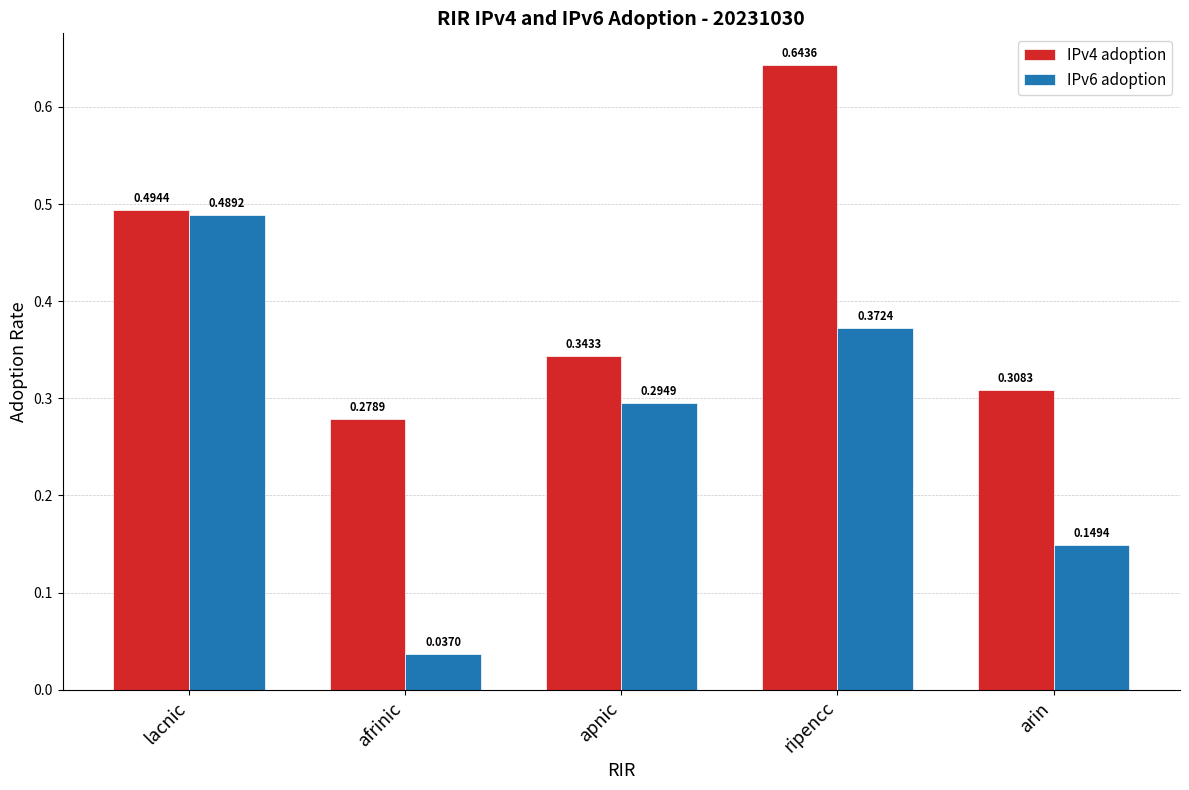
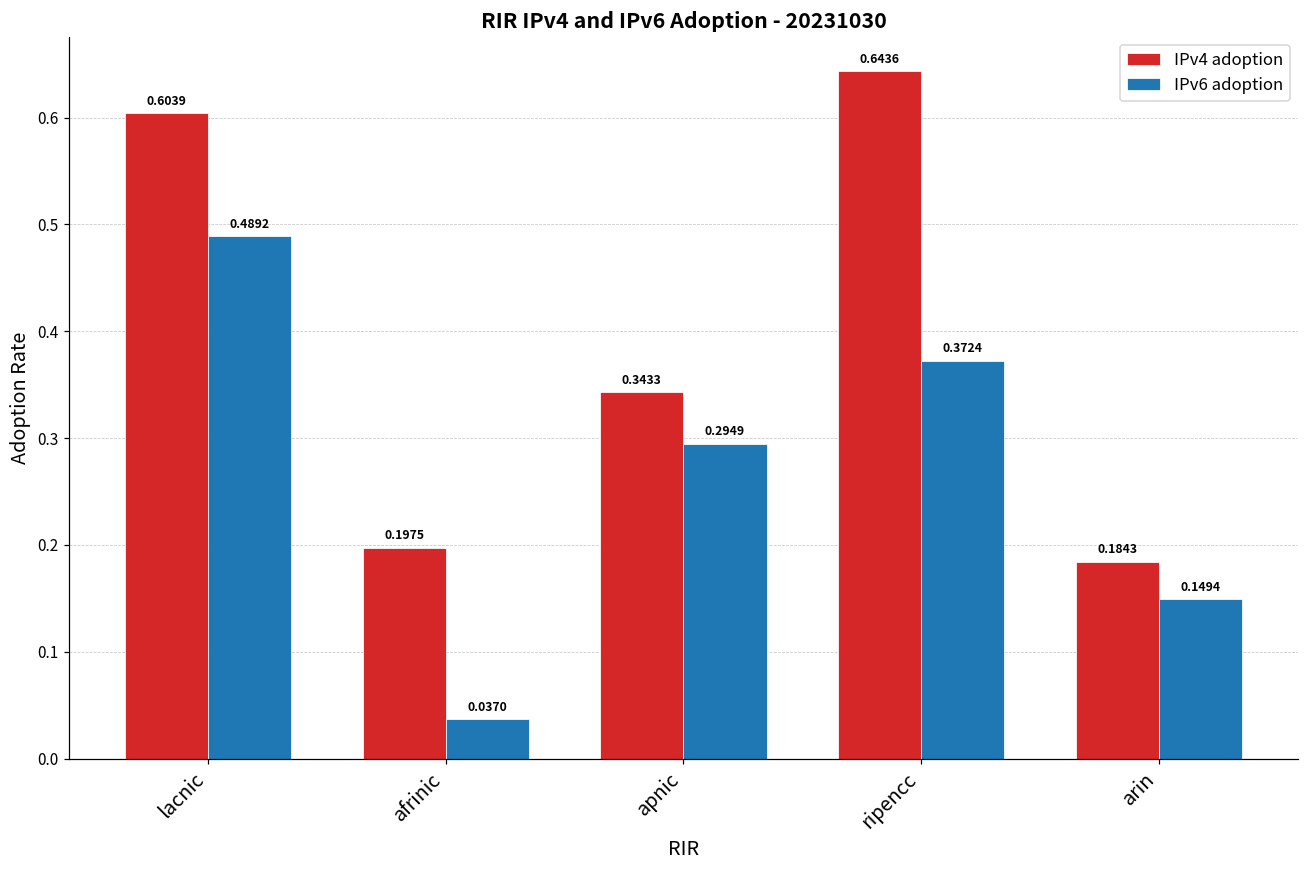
IPv4 adoption, lacnic: 0.4944 -> 0.6039
IPv4 adoption, afrinic: 0.2789 -> 0.1975
IPv4 adoption, arin: 0.3083 -> 0.1843
